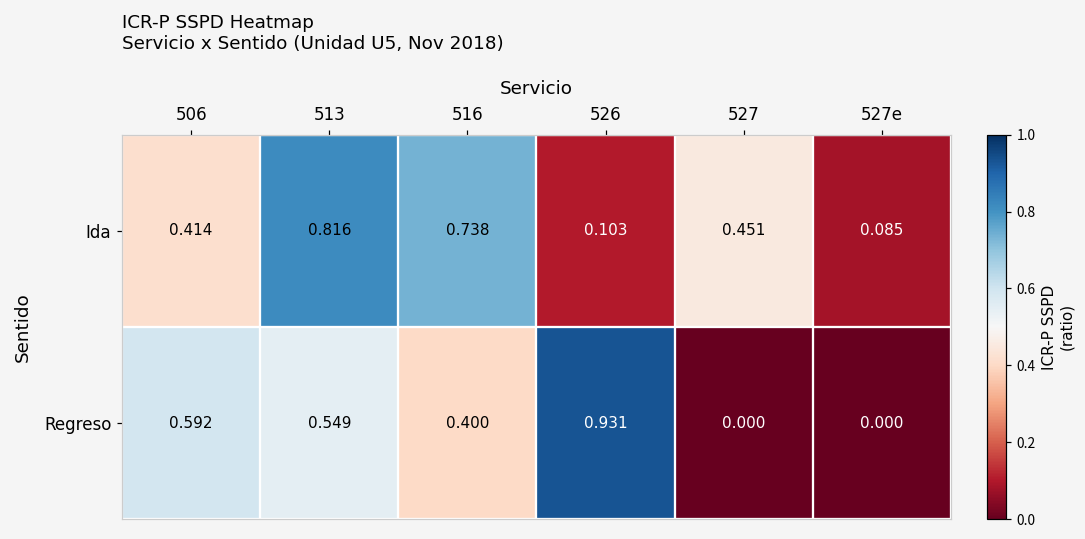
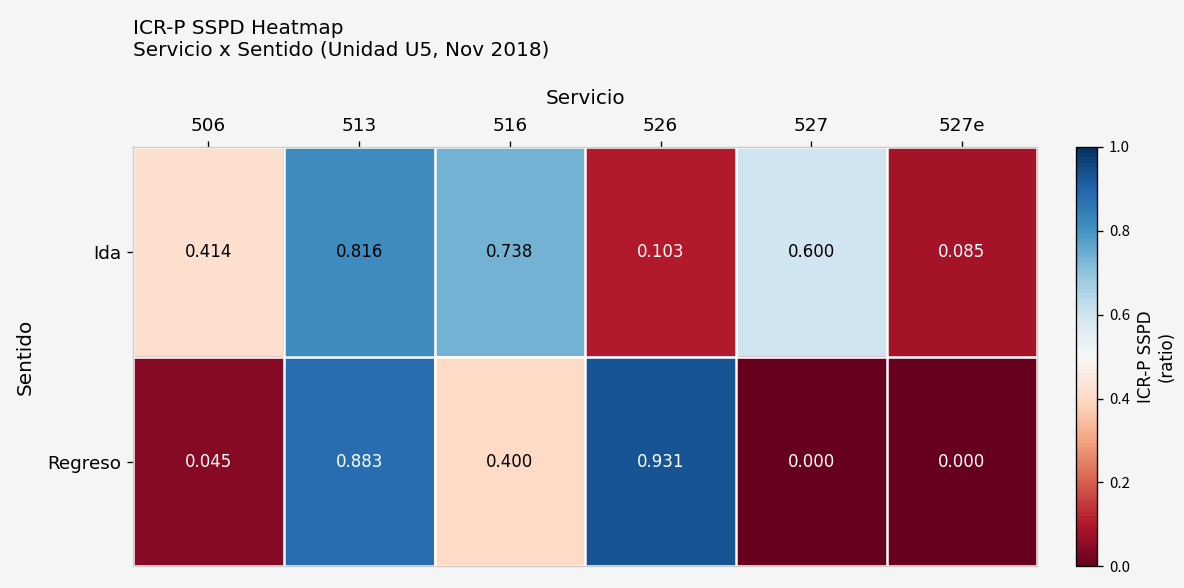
Ida, 527: 0.451 -> 0.600
Regreso, 506: 0.592 -> 0.045
Regreso, 513: 0.549 -> 0.883
